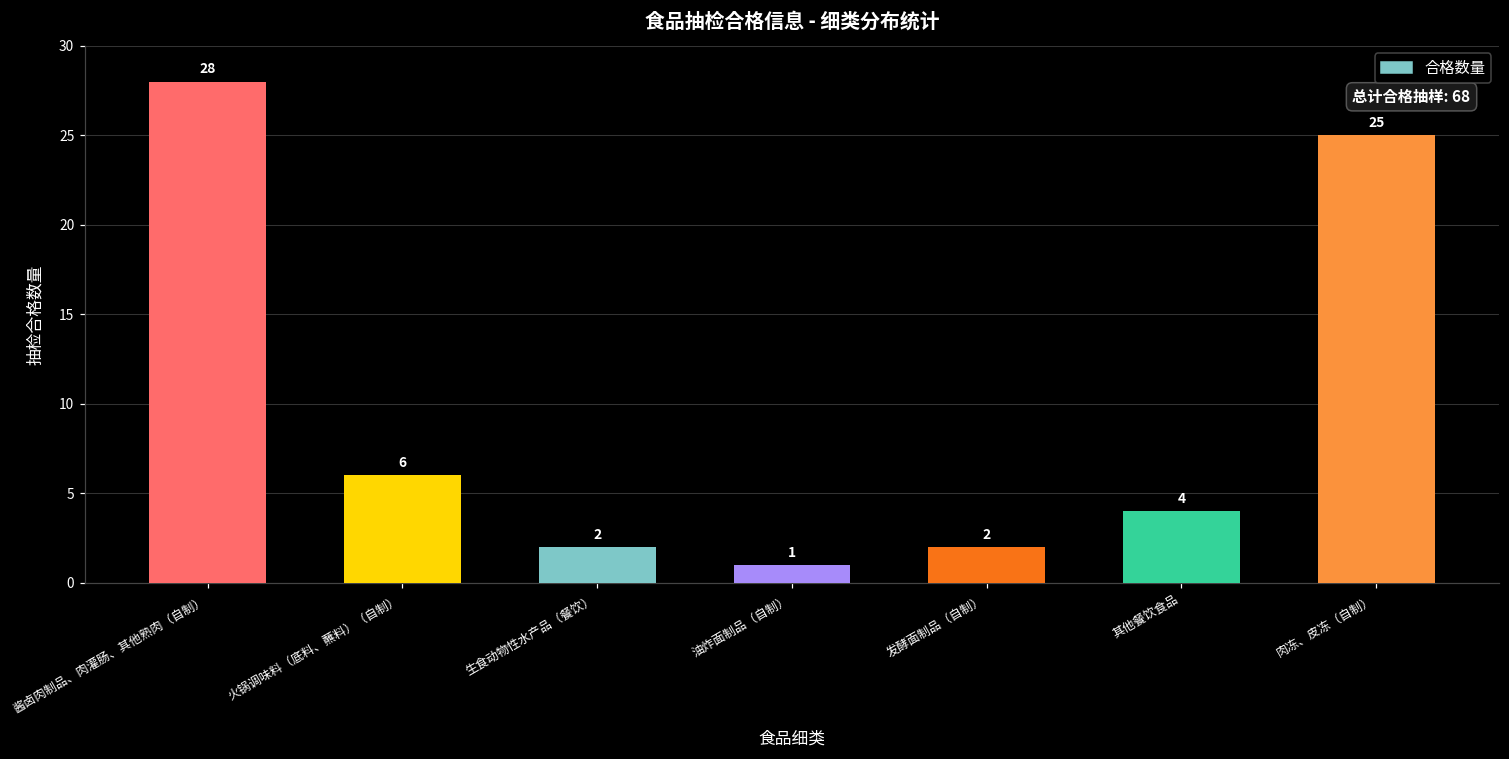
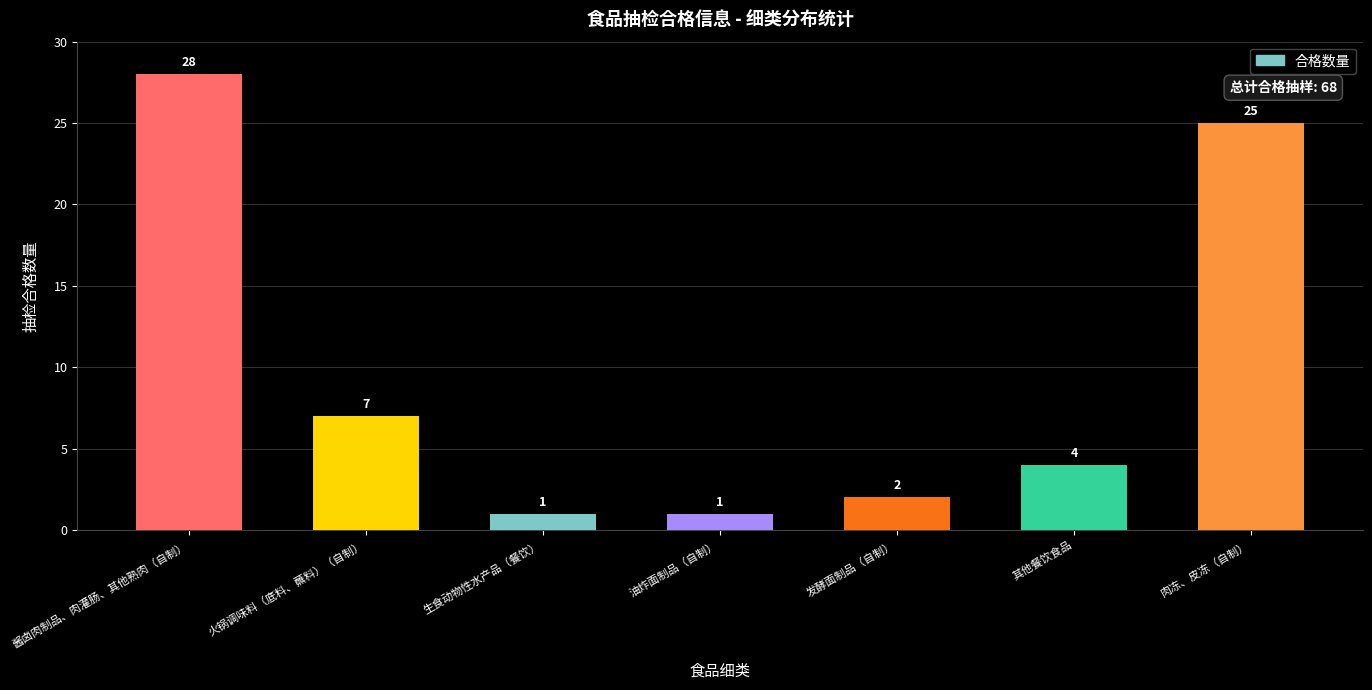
火锅调味料（底料、蘸料）（自制）: 6 -> 7
生食动物性水产品（餐饮）: 2 -> 1
